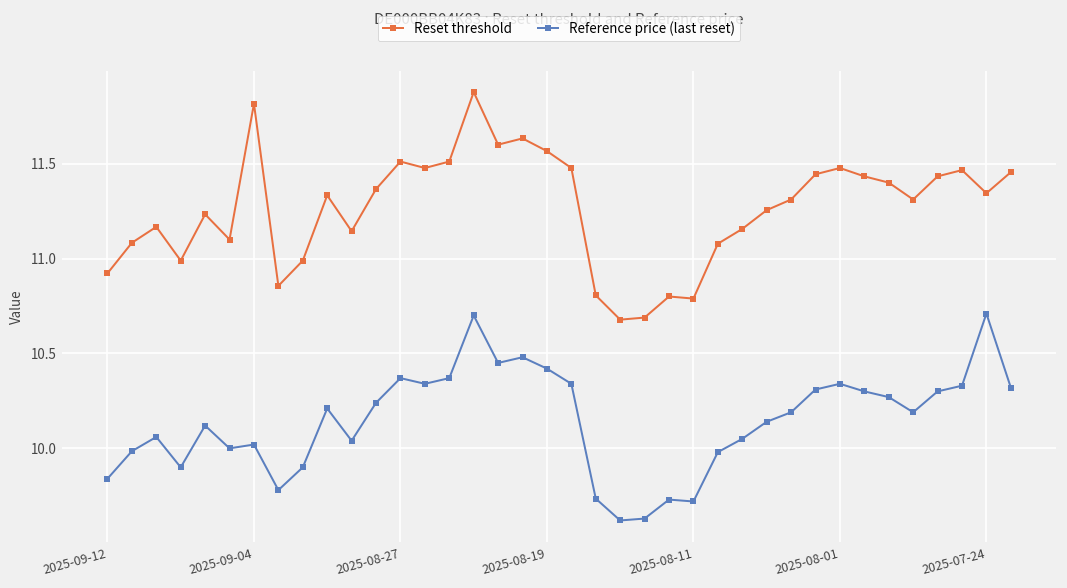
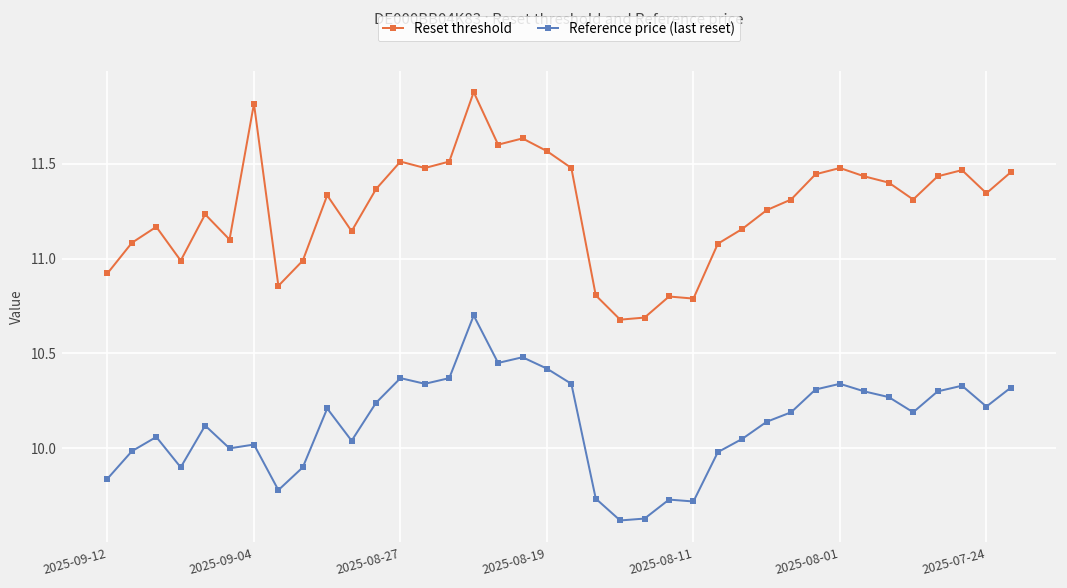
Reference price (last reset), 2025-07-24: 10.71 -> 10.22
